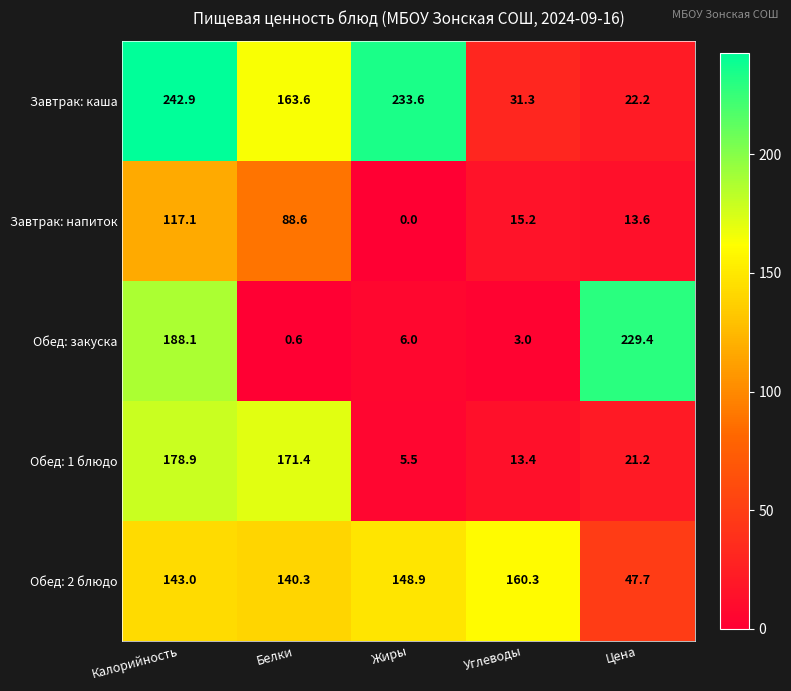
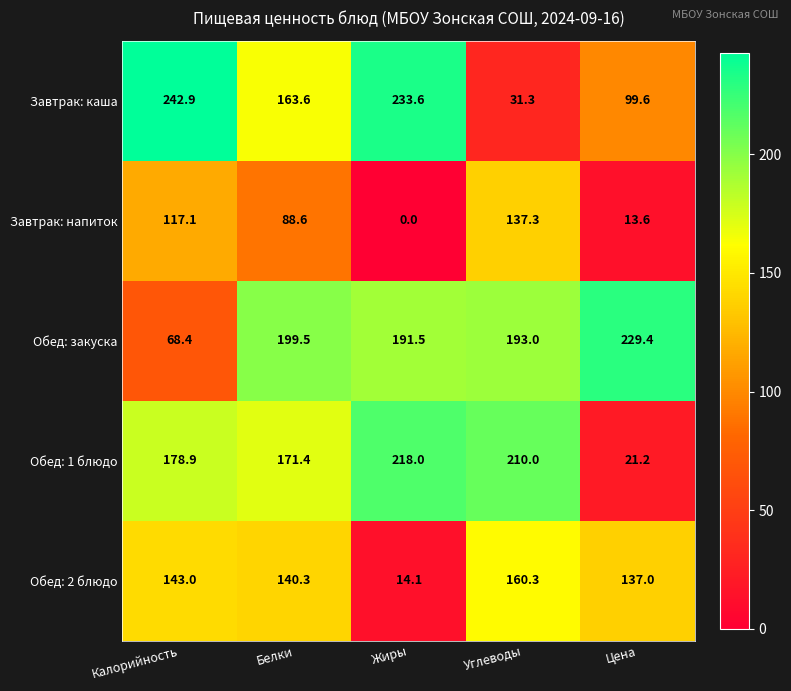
Завтрак: каша, Цена: 22.2 -> 99.6
Завтрак: напиток, Углеводы: 15.2 -> 137.3
Обед: закуска, Калорийность: 188.1 -> 68.4
Обед: закуска, Белки: 0.6 -> 199.5
Обед: закуска, Жиры: 6.0 -> 191.5
Обед: закуска, Углеводы: 3.0 -> 193.0
Обед: 1 блюдо, Жиры: 5.5 -> 218.0
Обед: 1 блюдо, Углеводы: 13.4 -> 210.0
Обед: 2 блюдо, Жиры: 148.9 -> 14.1
Обед: 2 блюдо, Цена: 47.7 -> 137.0
